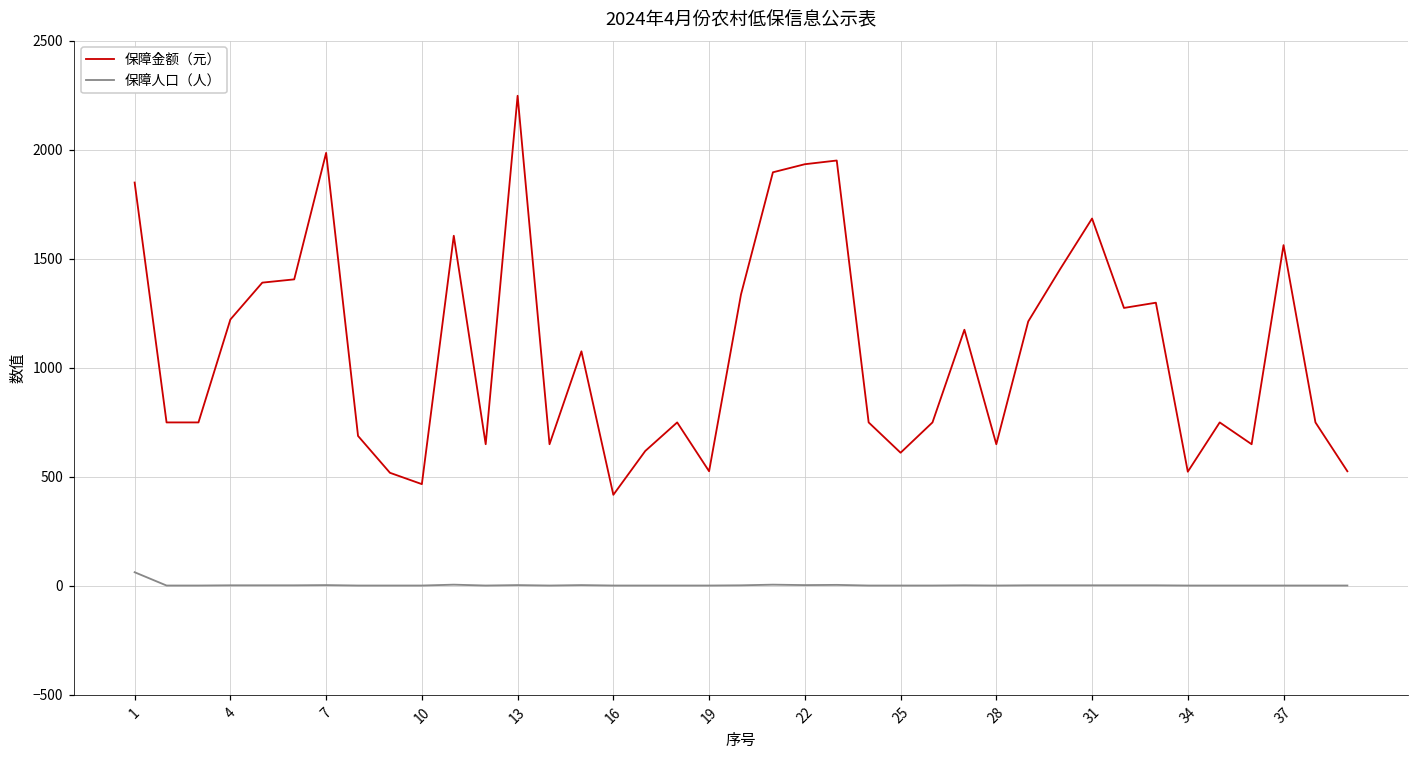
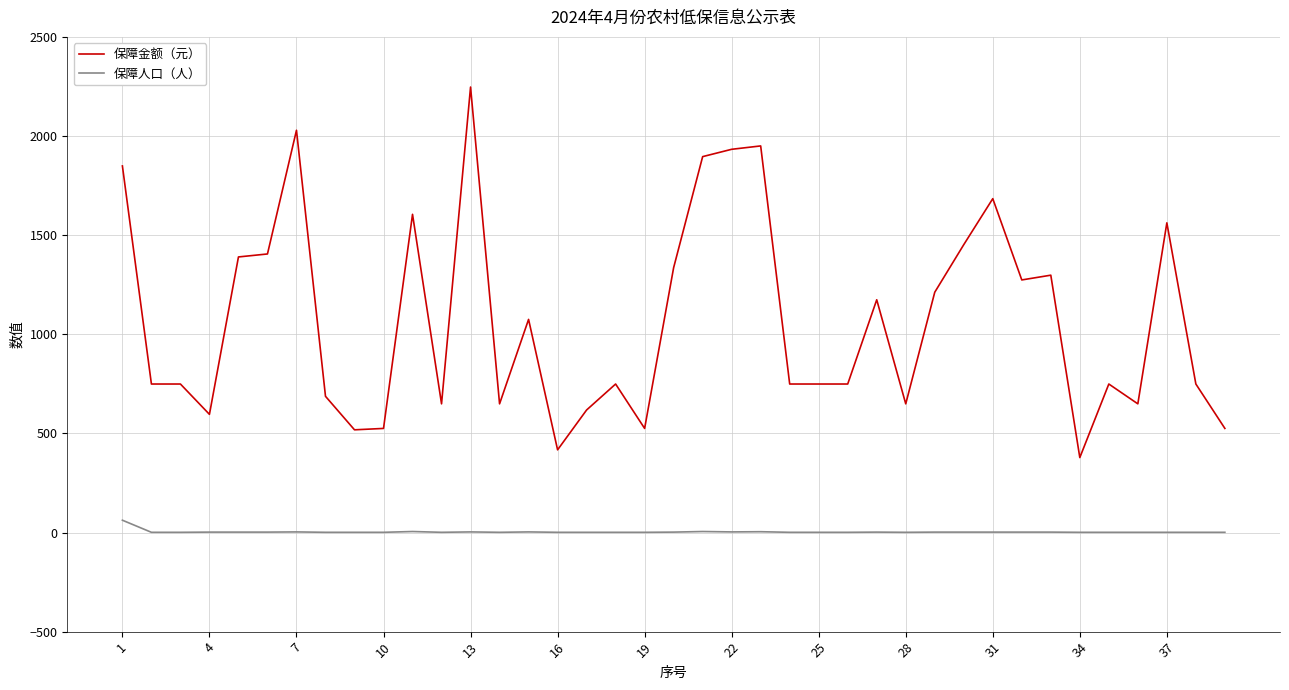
保障金额（元）, 4: 1220 -> 600
保障金额（元）, 7: 1990 -> 2030
保障金额（元）, 10: 470 -> 530
保障金额（元）, 25: 610 -> 750
保障金额（元）, 34: 520 -> 380
